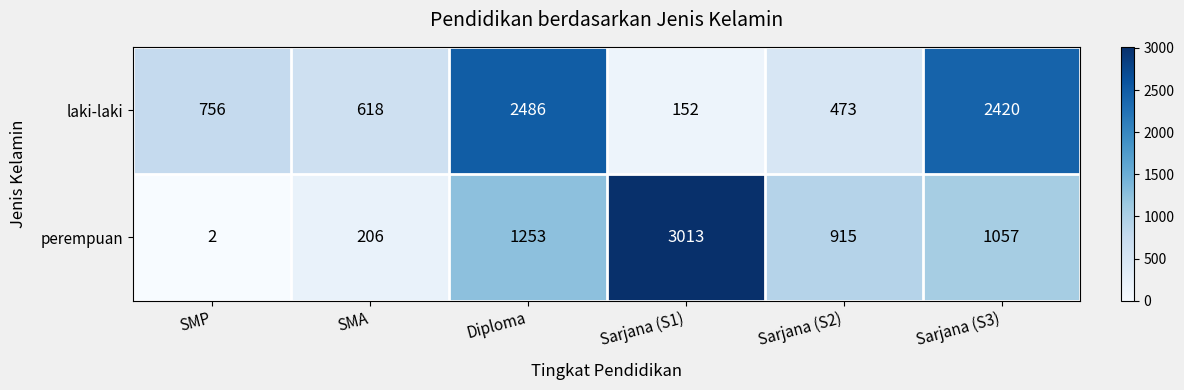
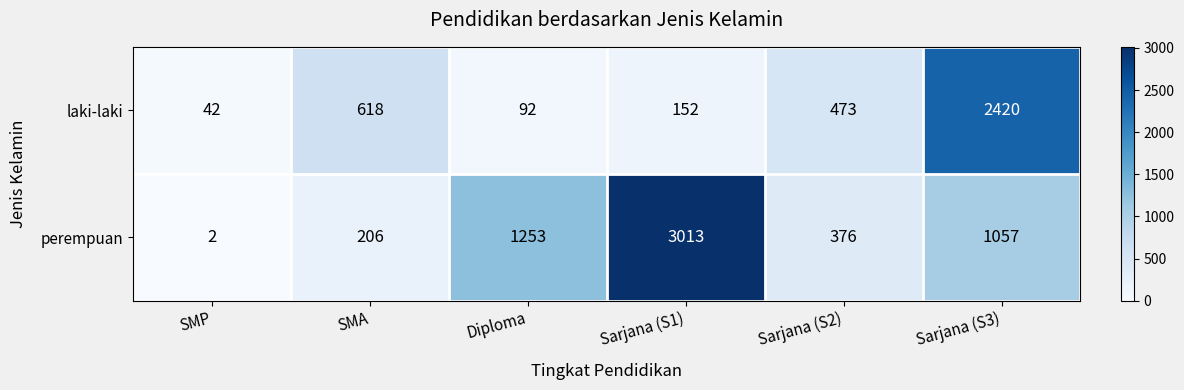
laki-laki, SMP: 756 -> 42
laki-laki, Diploma: 2486 -> 92
perempuan, Sarjana (S2): 915 -> 376
